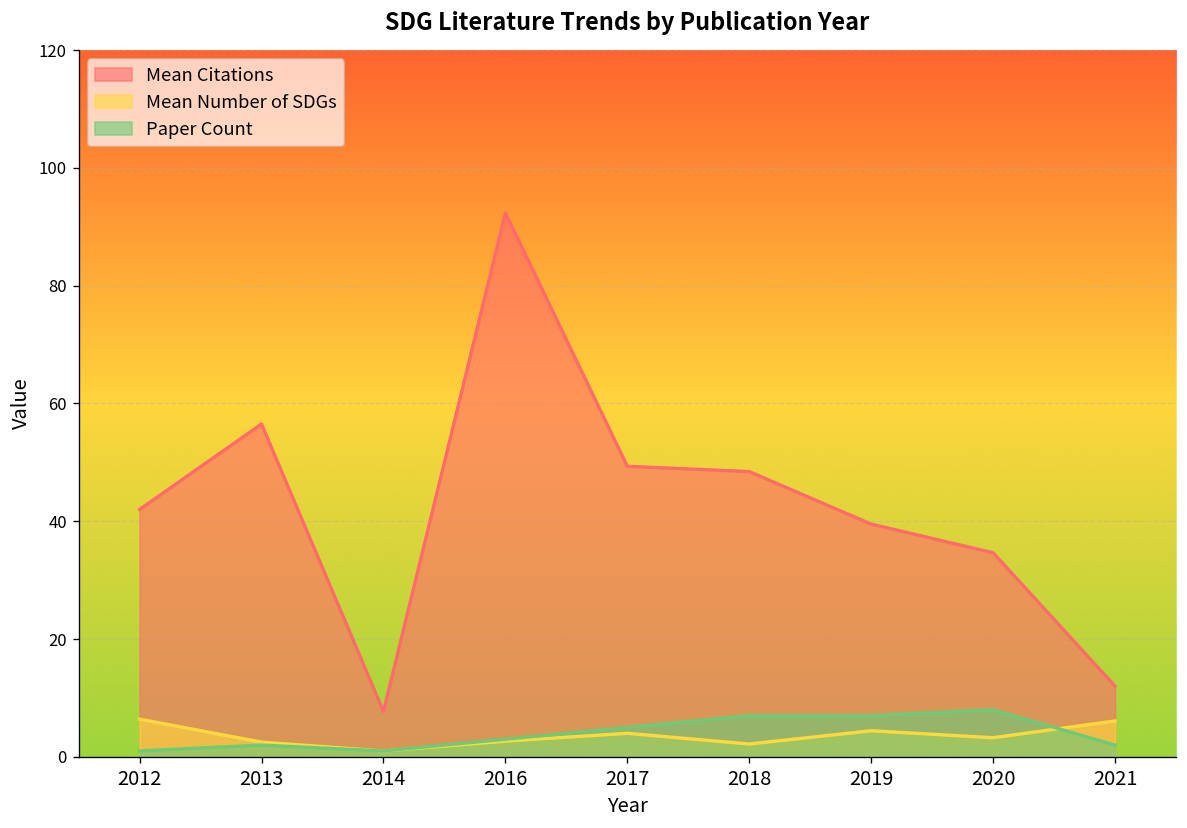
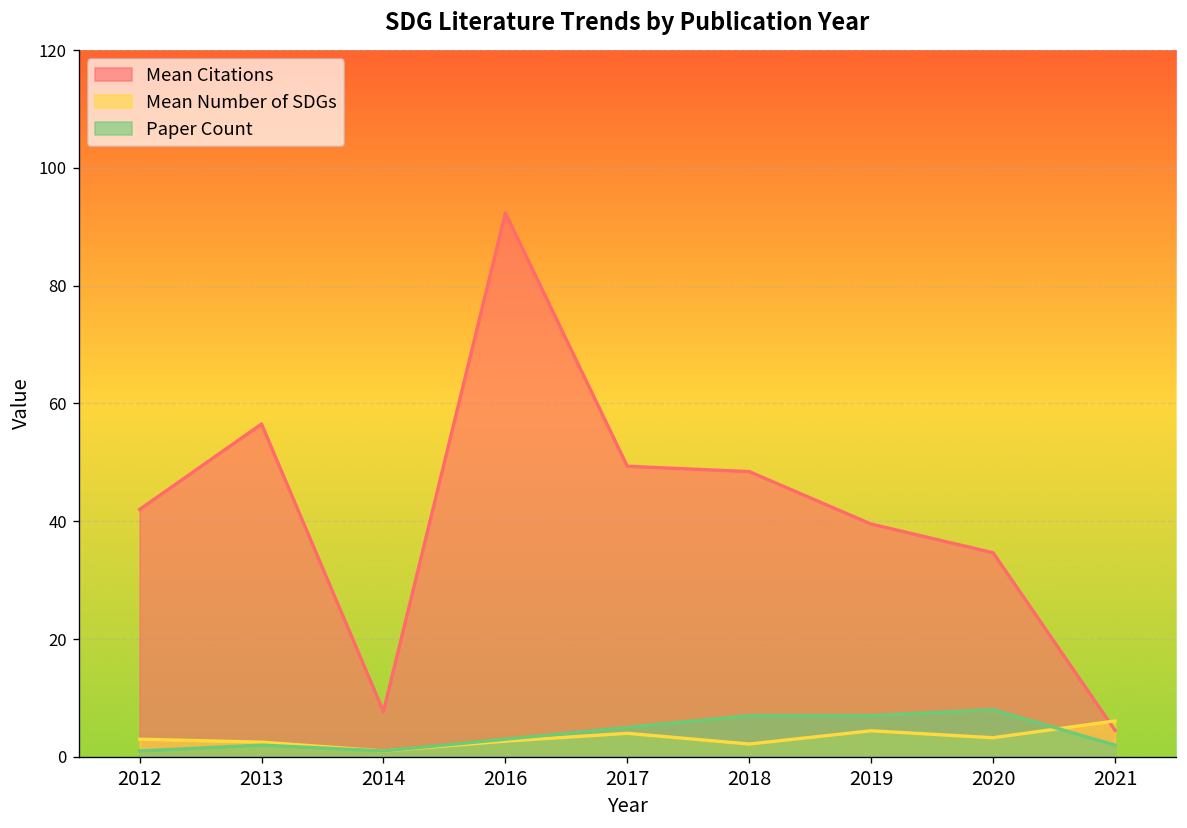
Mean Number of SDGs, 2012: 6 -> 3
Mean Citations, 2021: 12 -> 5
